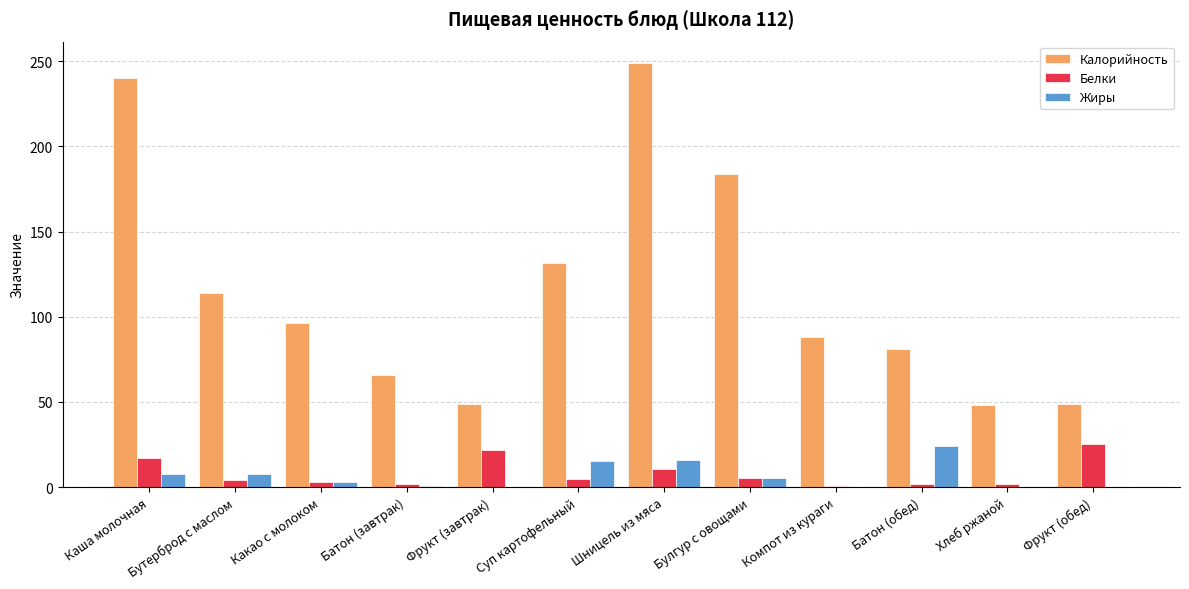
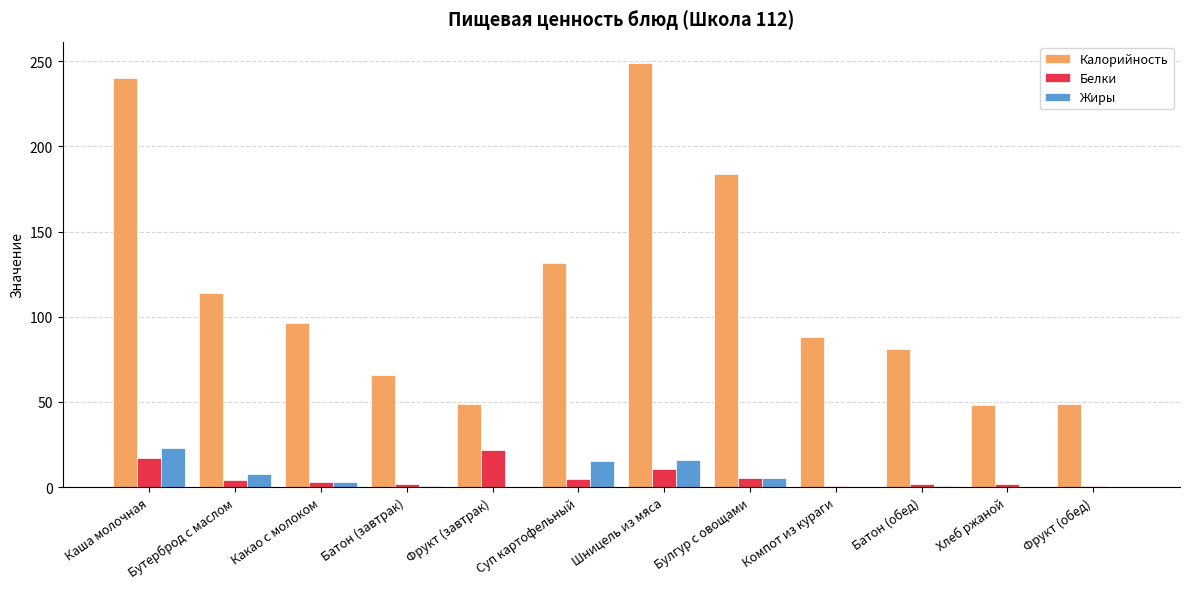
Жиры, Каша молочная: 8 -> 23
Жиры, Батон (обед): 24 -> 1
Белки, Фрукт (обед): 25 -> 0
